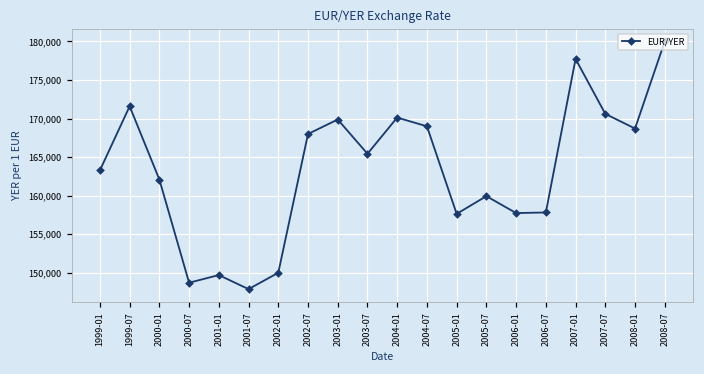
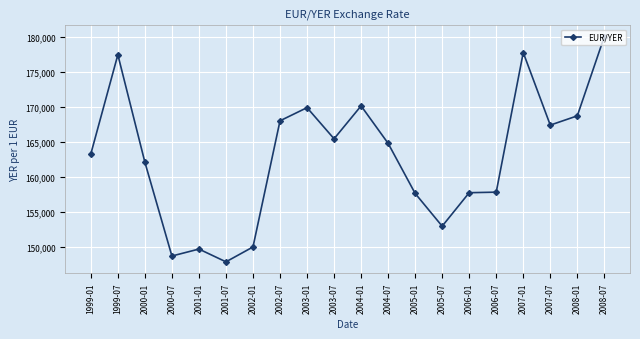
1999-07: 172,000 -> 177,000
2004-07: 169,000 -> 165,000
2005-07: 160,000 -> 153,000
2007-07: 171,000 -> 167,000
